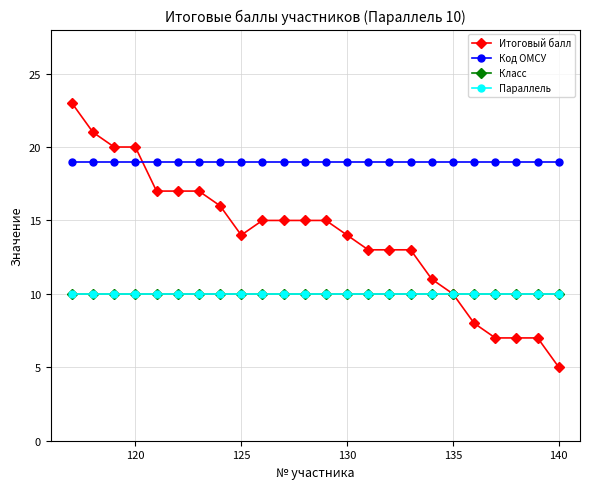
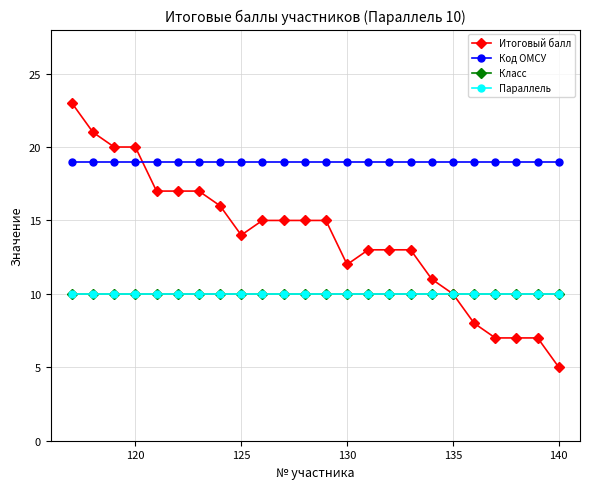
Итоговый балл, 130: 14 -> 12
